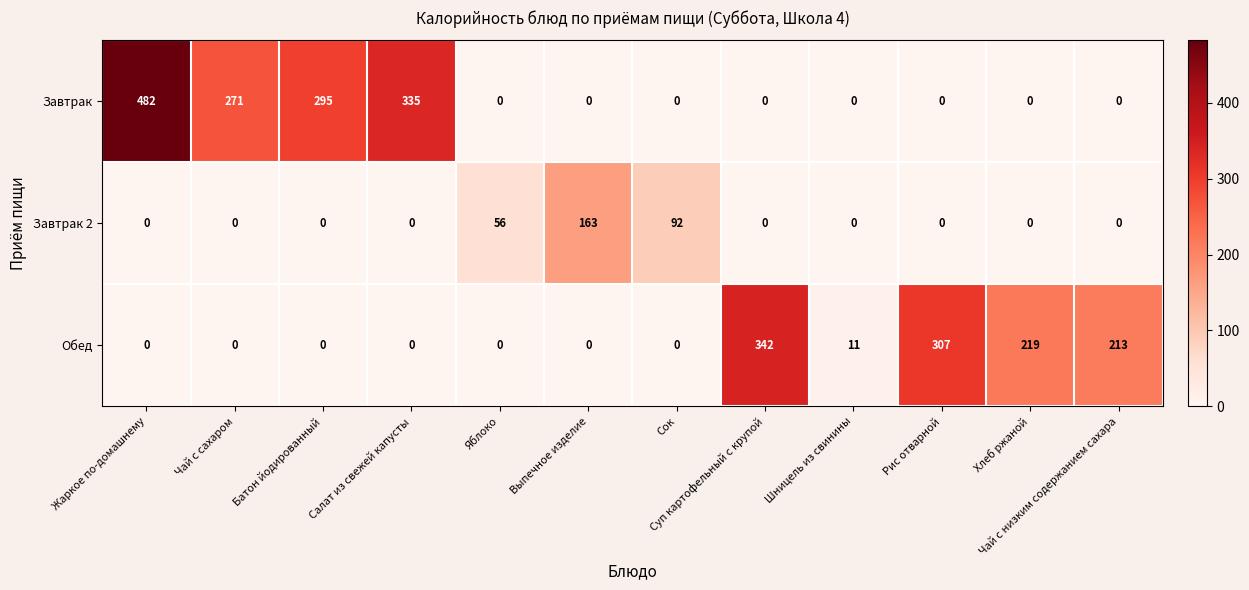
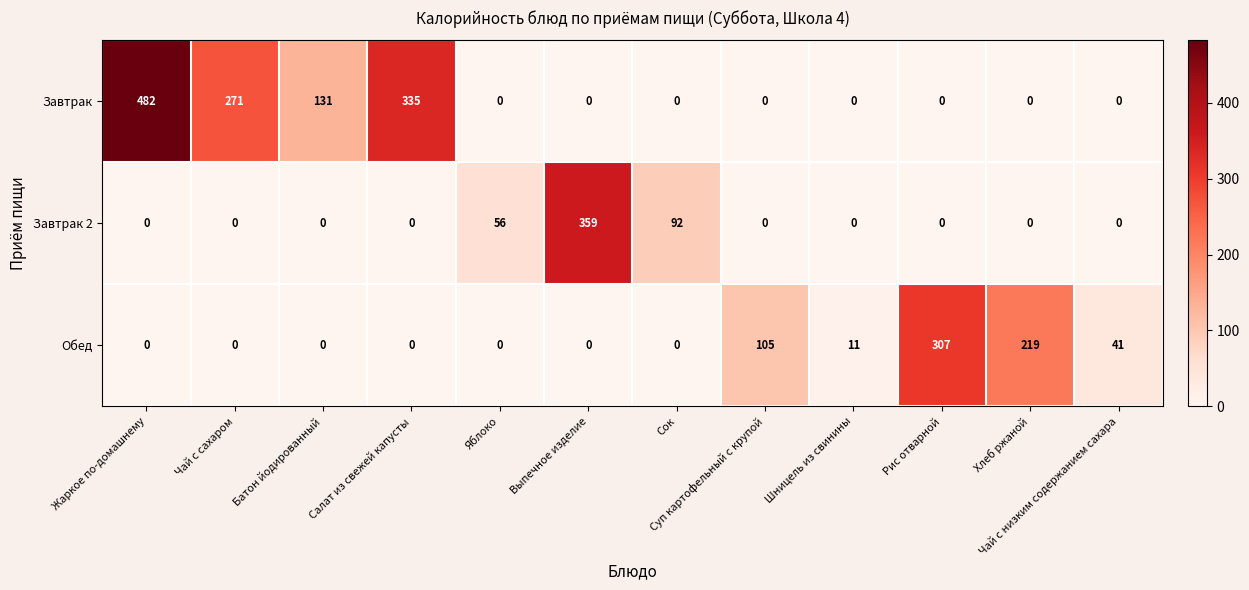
Завтрак, Батон йодированный: 295 -> 131
Завтрак 2, Выпечное изделие: 163 -> 359
Обед, Суп картофельный с крупой: 342 -> 105
Обед, Чай с низким содержанием сахара: 213 -> 41
